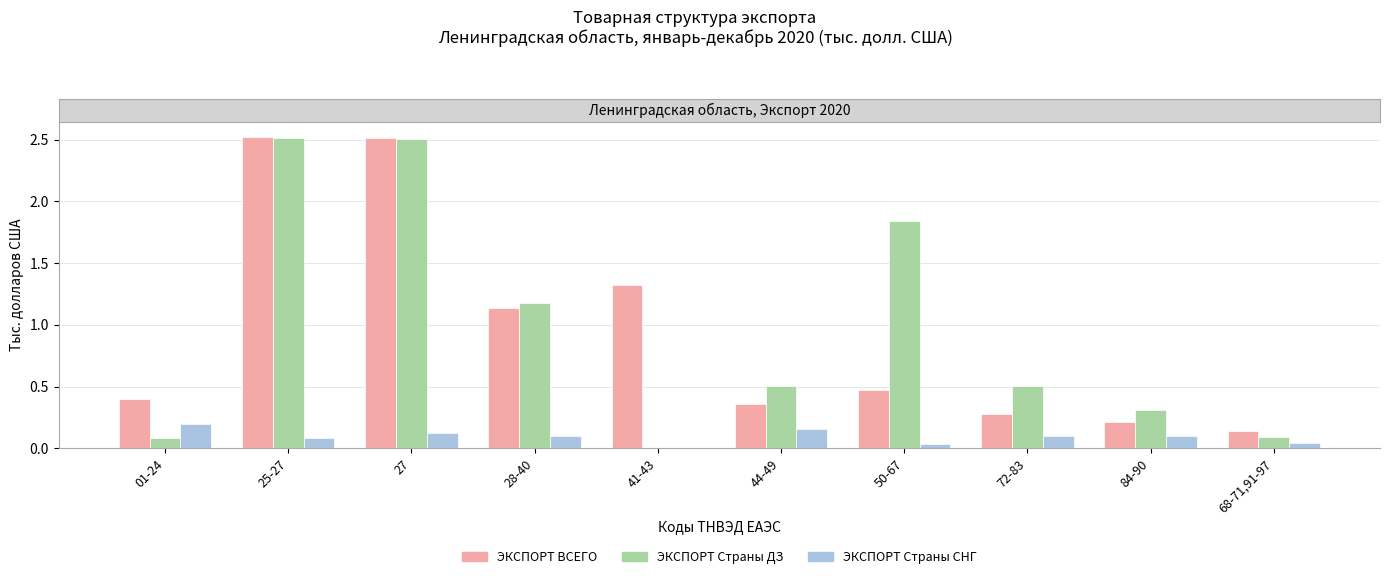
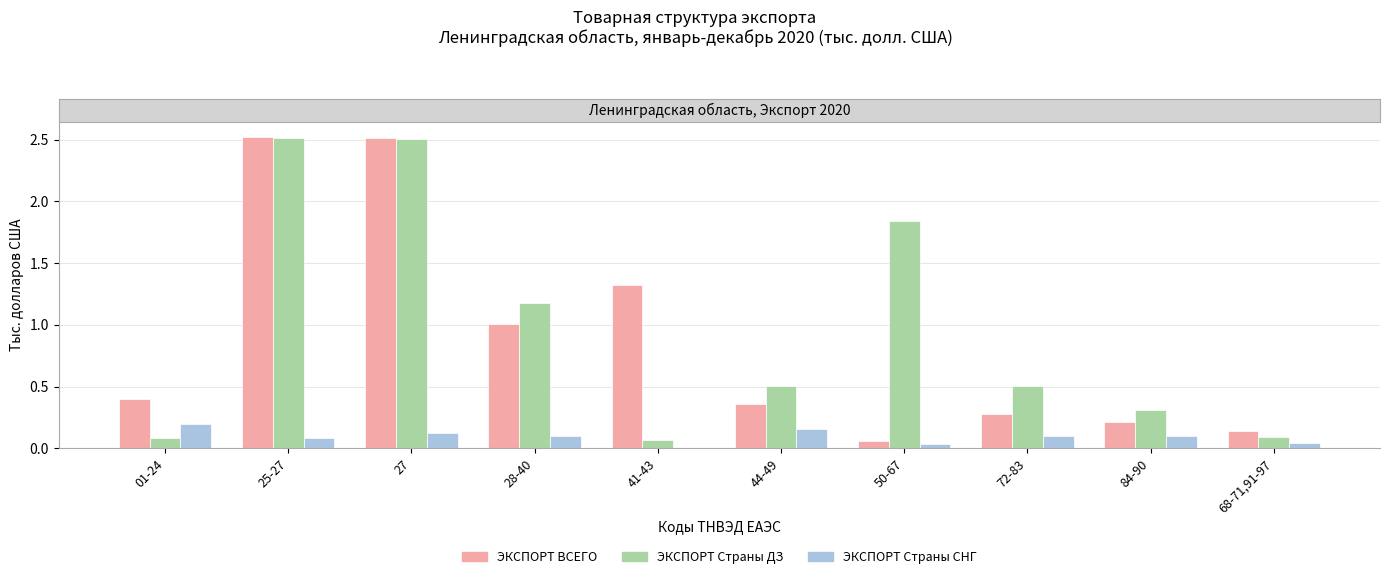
ЭКСПОРТ ВСЕГО, 28-40: 1140000 -> 1010000
ЭКСПОРТ Страны ДЗ, 41-43: 0 -> 70000
ЭКСПОРТ ВСЕГО, 50-67: 470000 -> 60000
